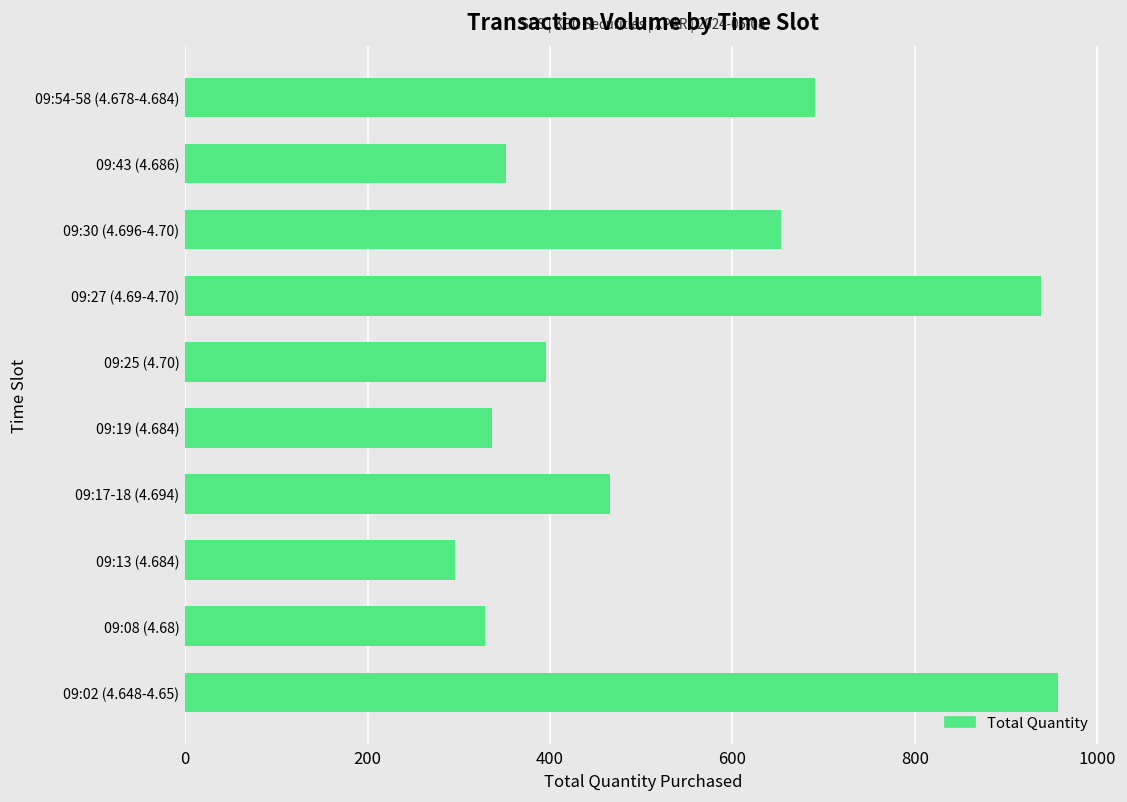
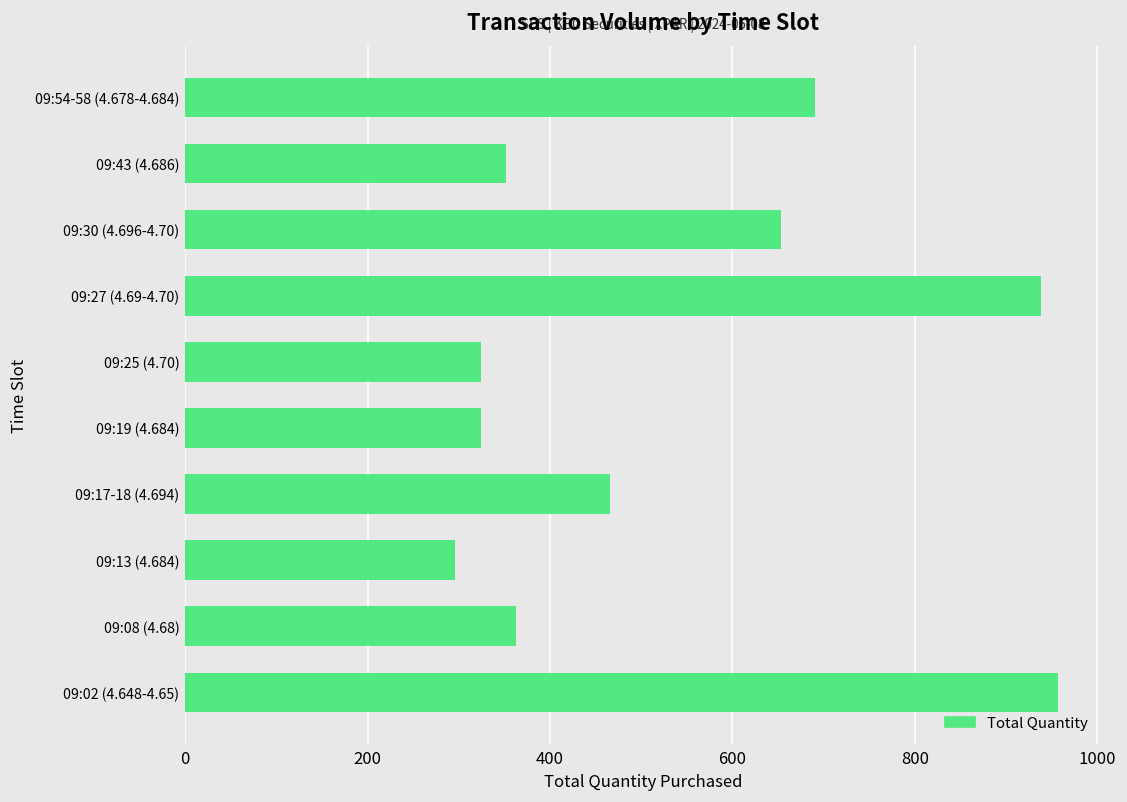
09:25 (4.70): 400 -> 320
09:19 (4.684): 340 -> 320
09:08 (4.68): 330 -> 360
